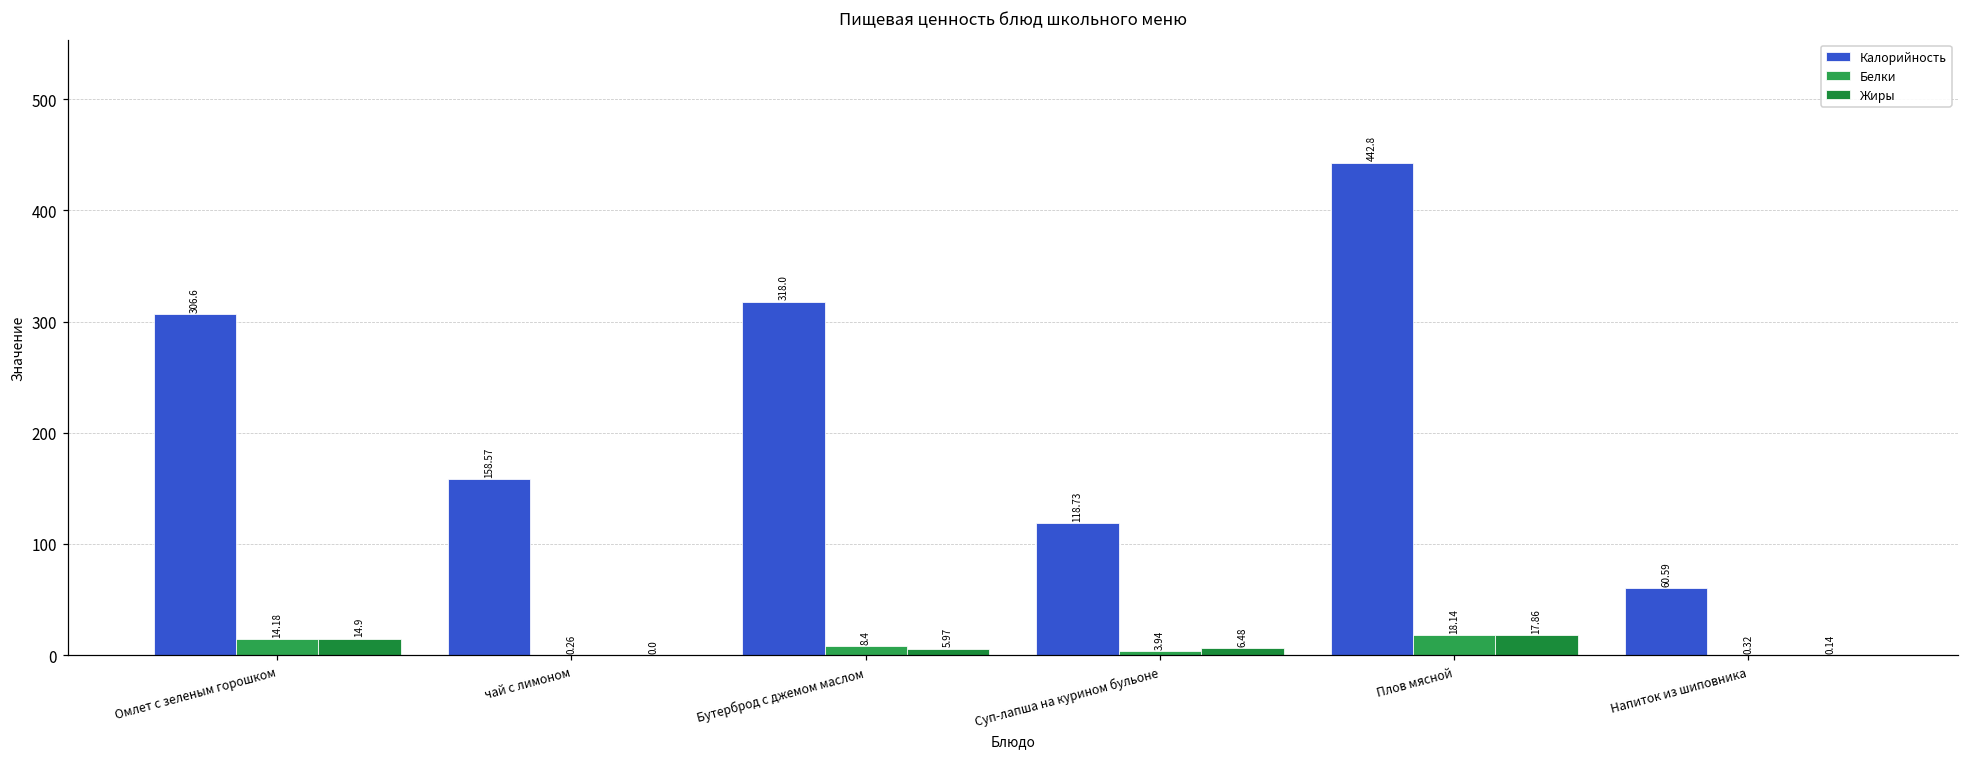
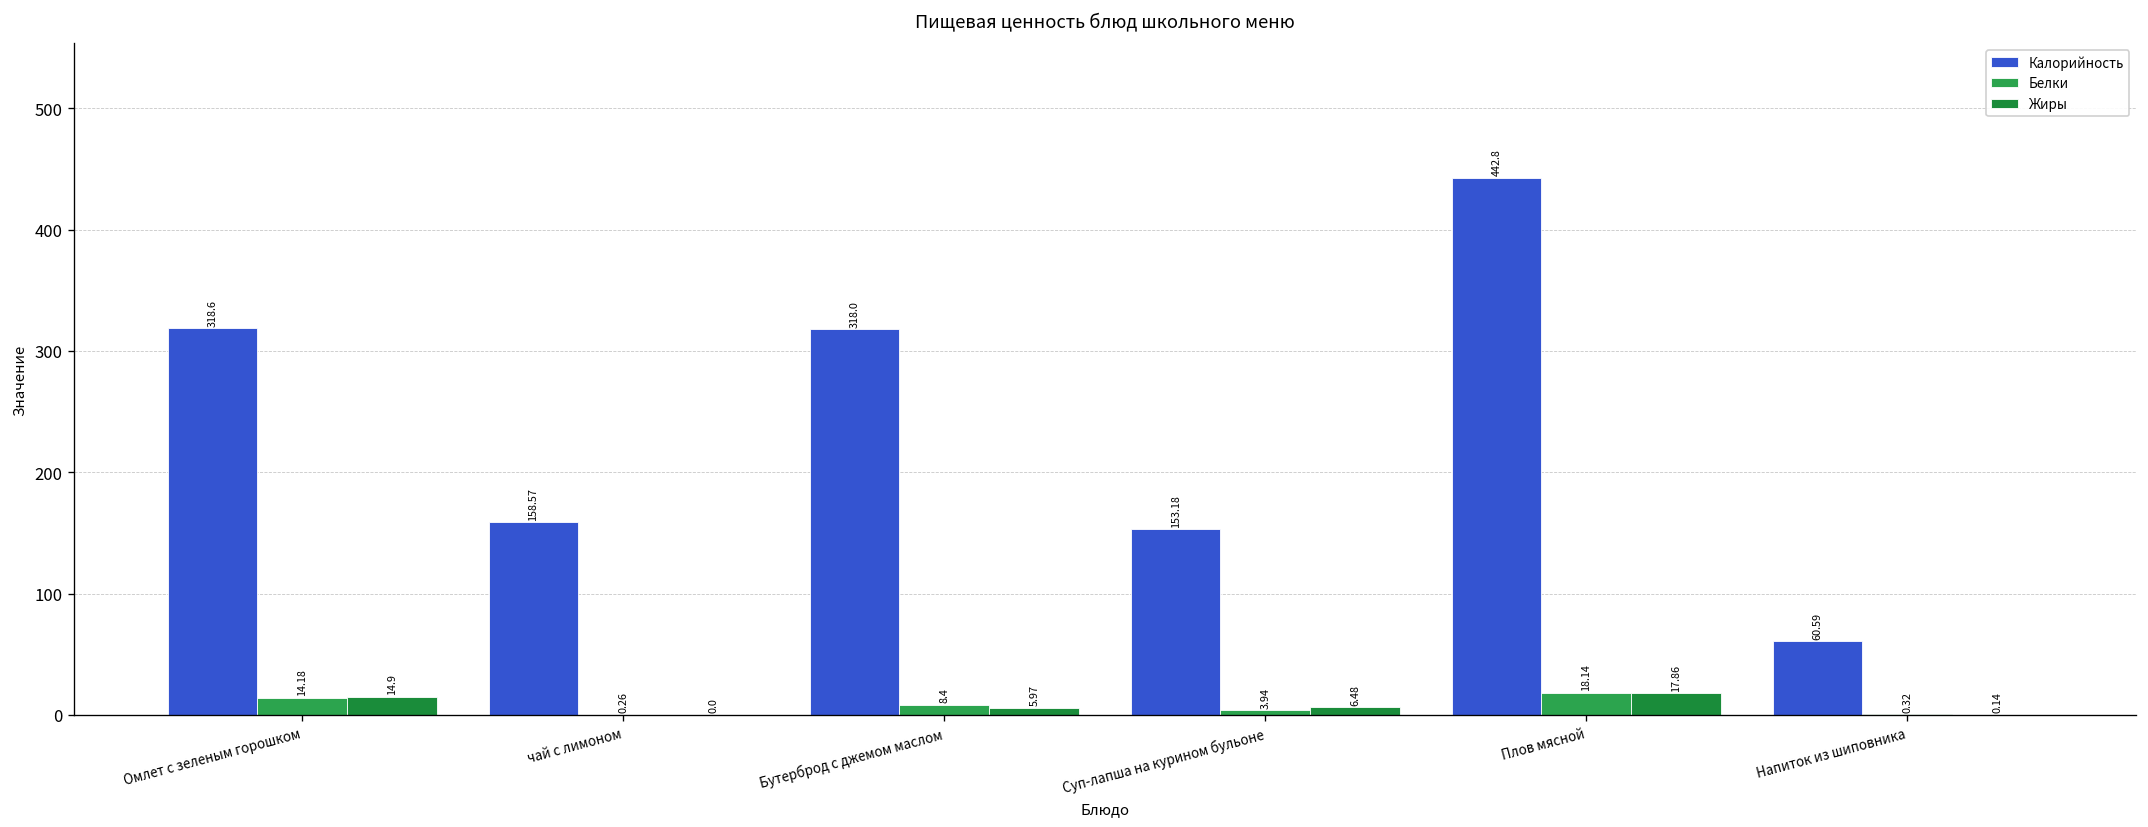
Калорийность, Омлет с зеленым горошком: 306.6 -> 318.6
Калорийность, Суп-лапша на курином бульоне: 118.73 -> 153.18
